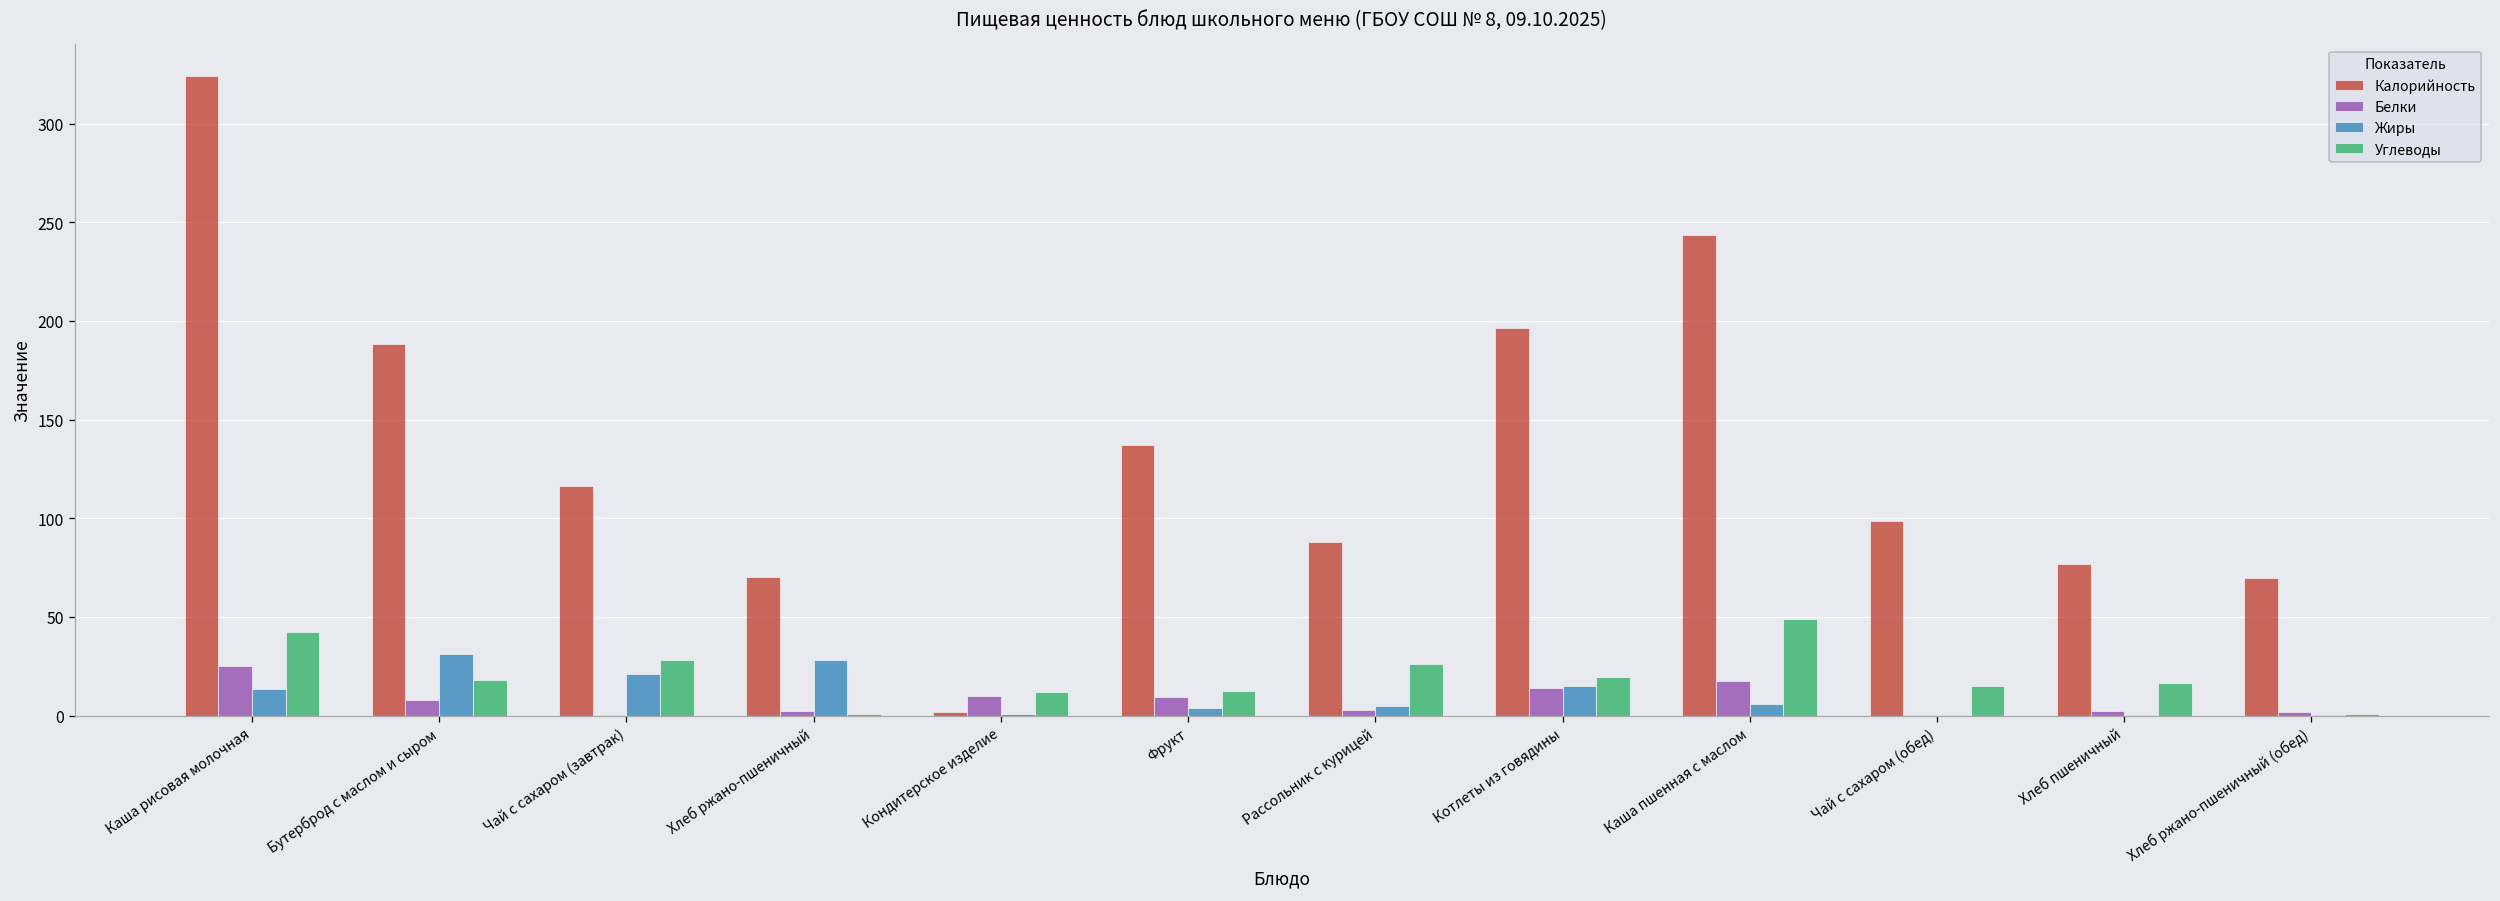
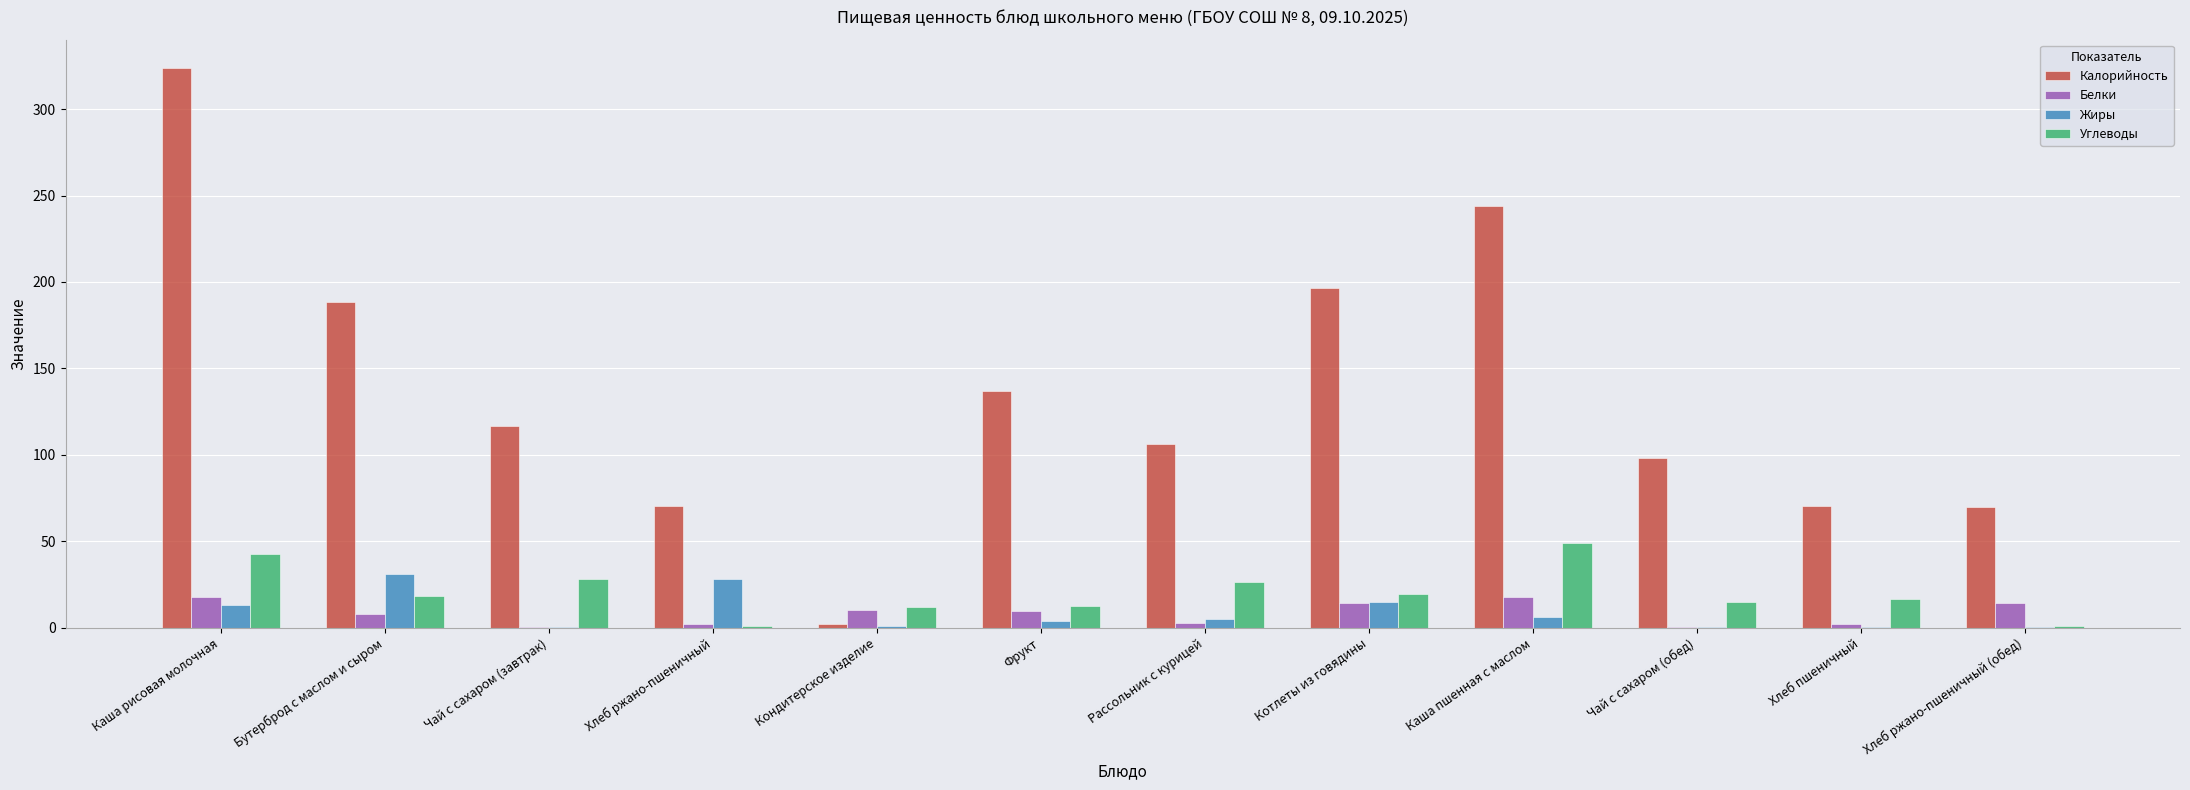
Белки, Каша рисовая молочная: 25 -> 18
Жиры, Чай с сахаром (завтрак): 21 -> 0
Калорийность, Рассольник с курицей: 88 -> 106
Калорийность, Хлеб пшеничный: 77 -> 70
Белки, Хлеб ржано-пшеничный (обед): 2 -> 14
